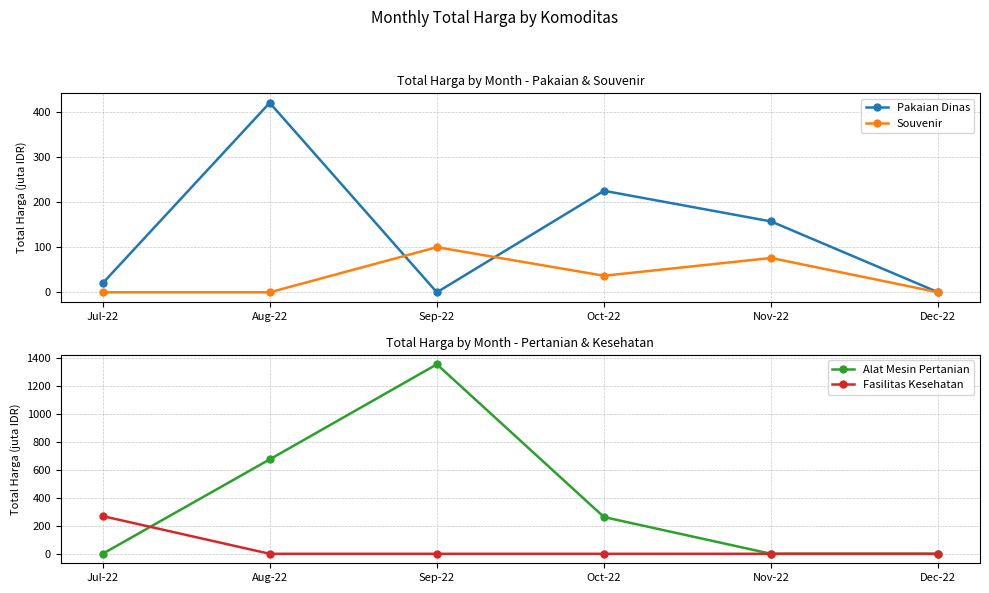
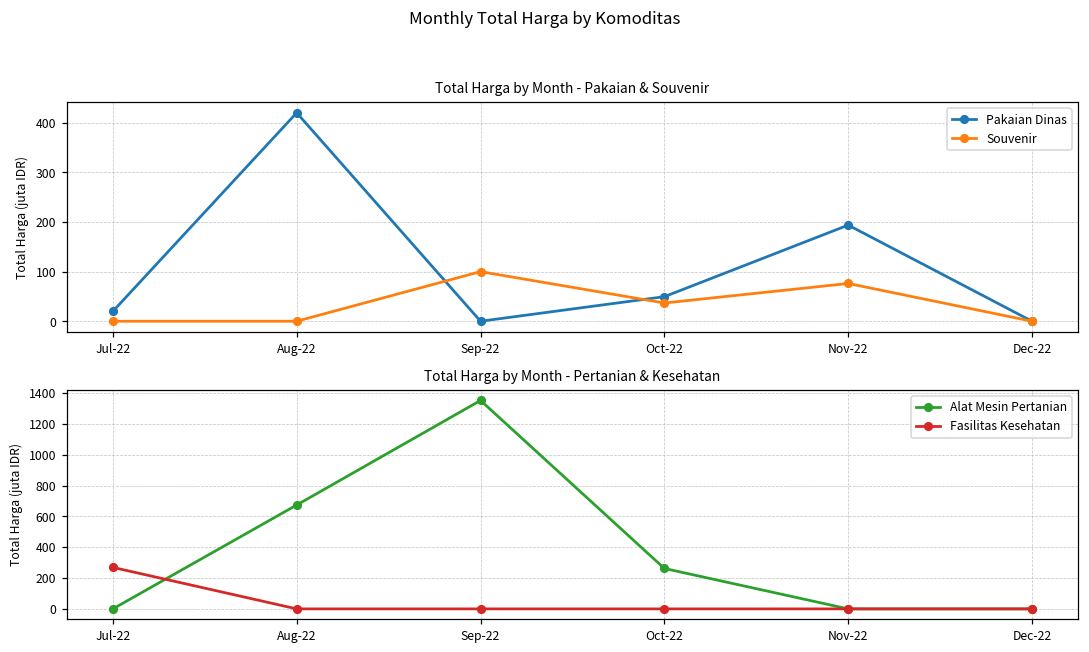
Total Harga by Month - Pakaian & Souvenir, Pakaian Dinas, Oct-22: 230 -> 50
Total Harga by Month - Pakaian & Souvenir, Pakaian Dinas, Nov-22: 160 -> 190
